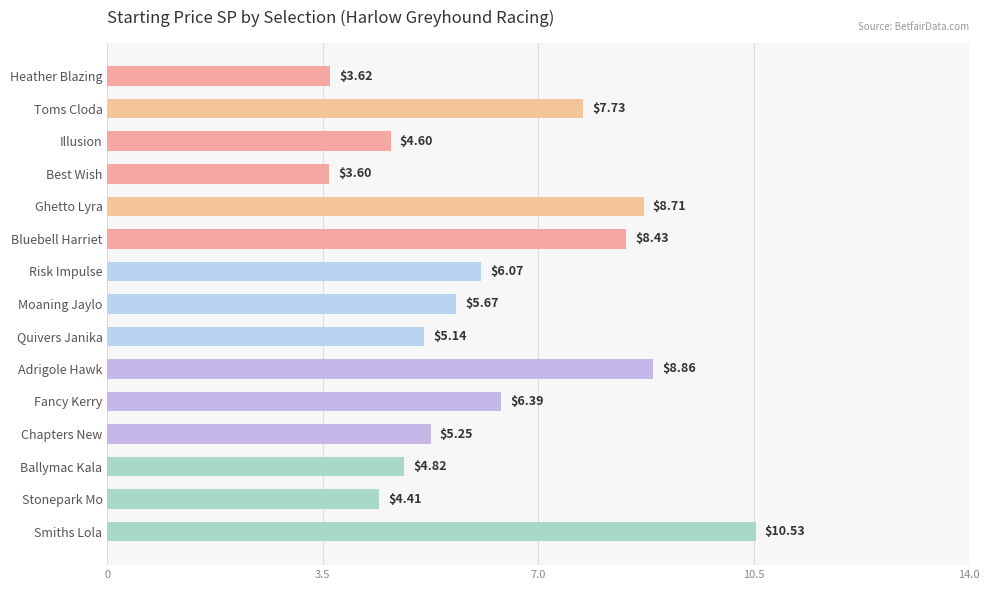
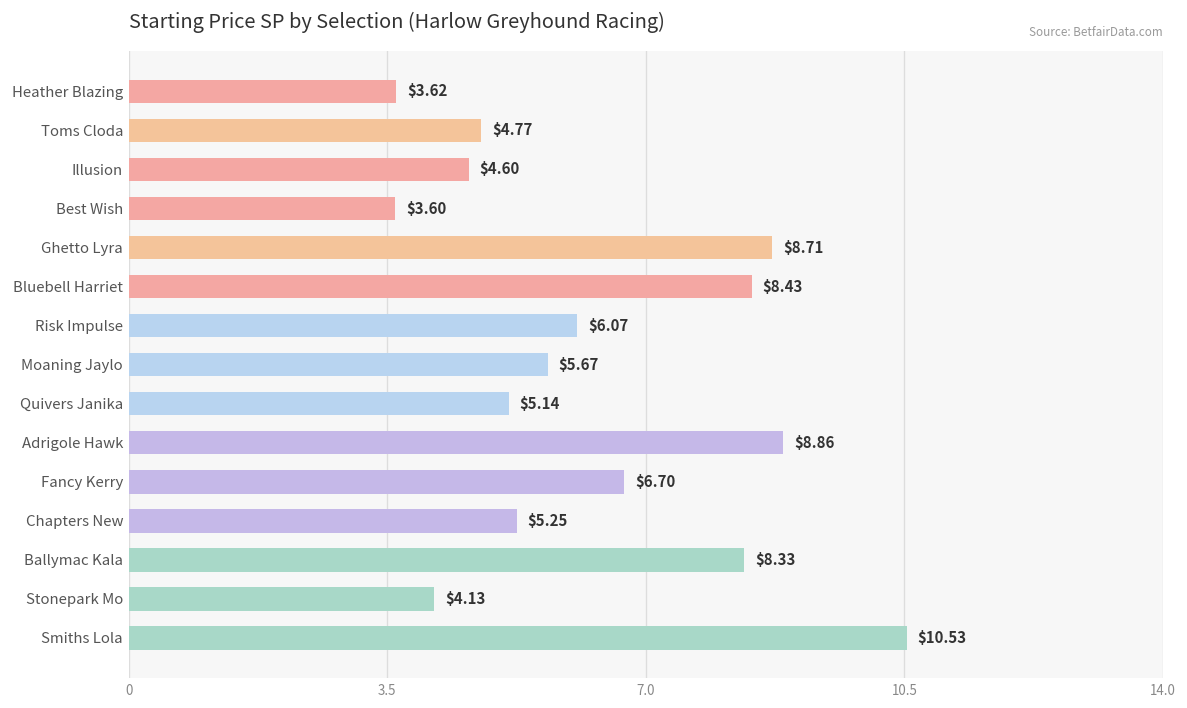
Toms Cloda: $7.73 -> $4.77
Fancy Kerry: $6.39 -> $6.70
Ballymac Kala: $4.82 -> $8.33
Stonepark Mo: $4.41 -> $4.13
